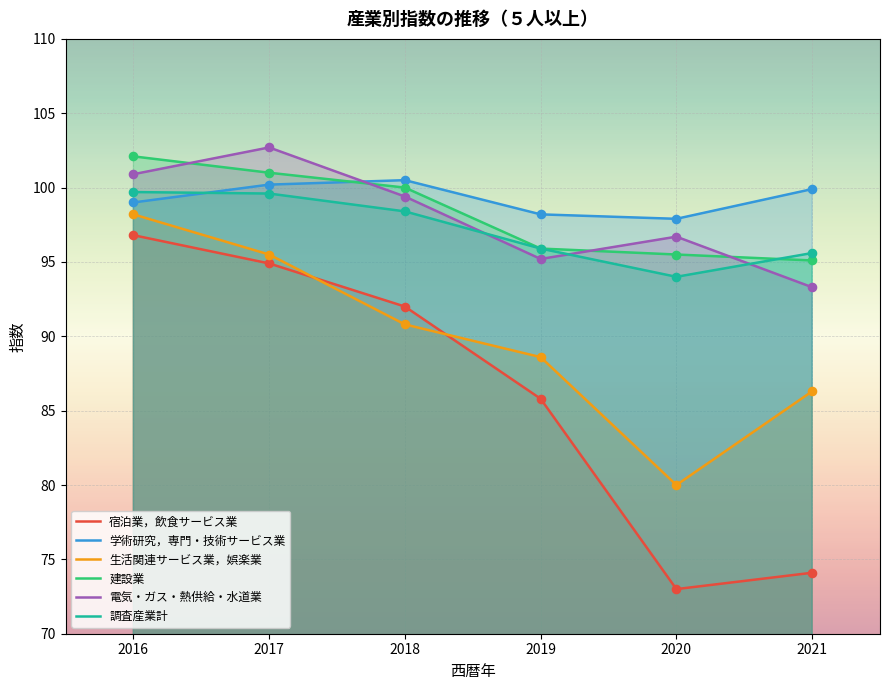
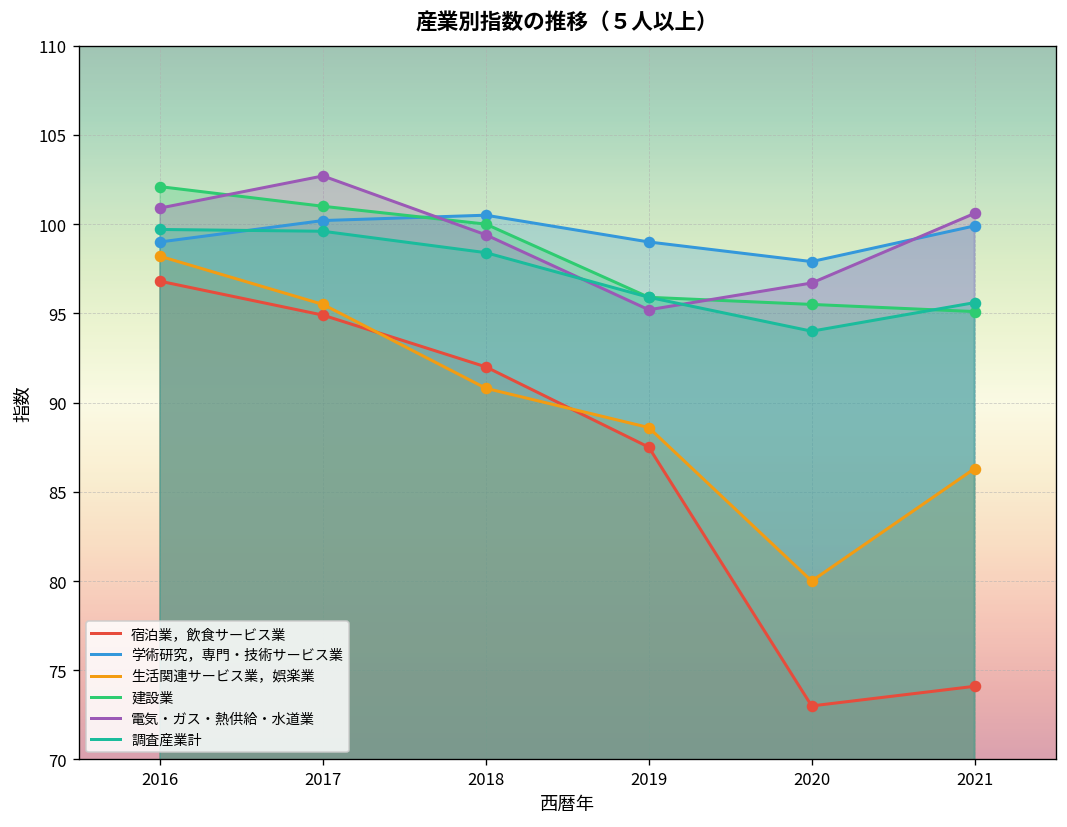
宿泊業，飲食サービス業, 2019: 85.8 -> 87.5
学術研究，専門・技術サービス業, 2019: 98.2 -> 99.0
電気・ガス・熱供給・水道業, 2021: 93.3 -> 100.6
